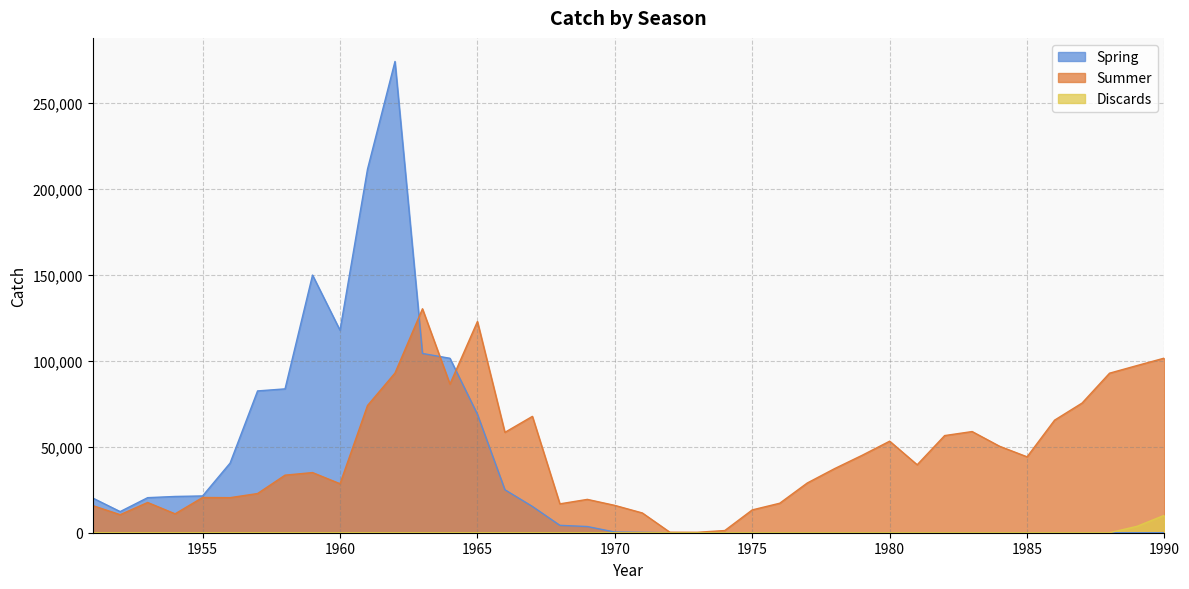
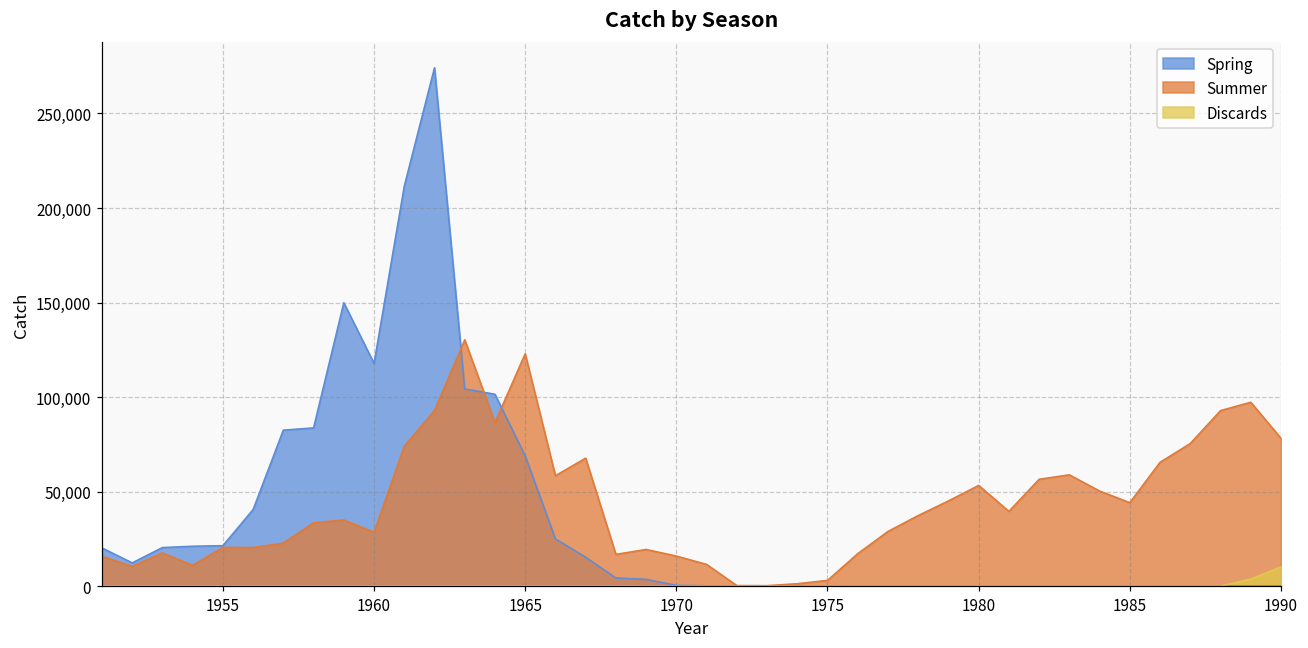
Summer, 1975: 13,000 -> 3,000
Summer, 1990: 102,000 -> 78,000
